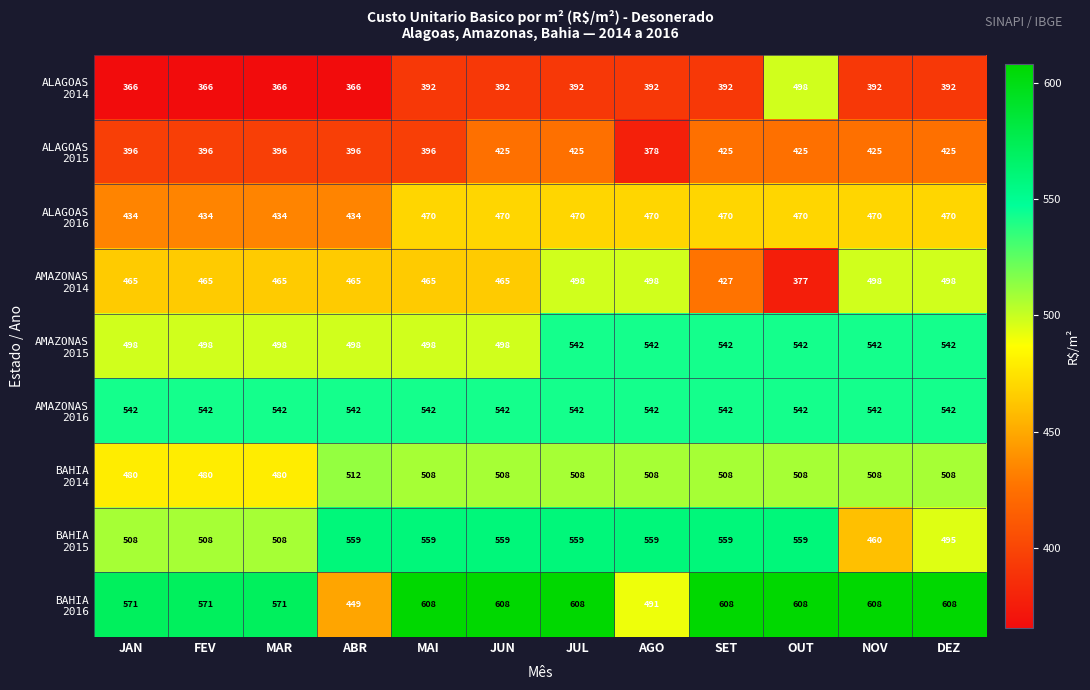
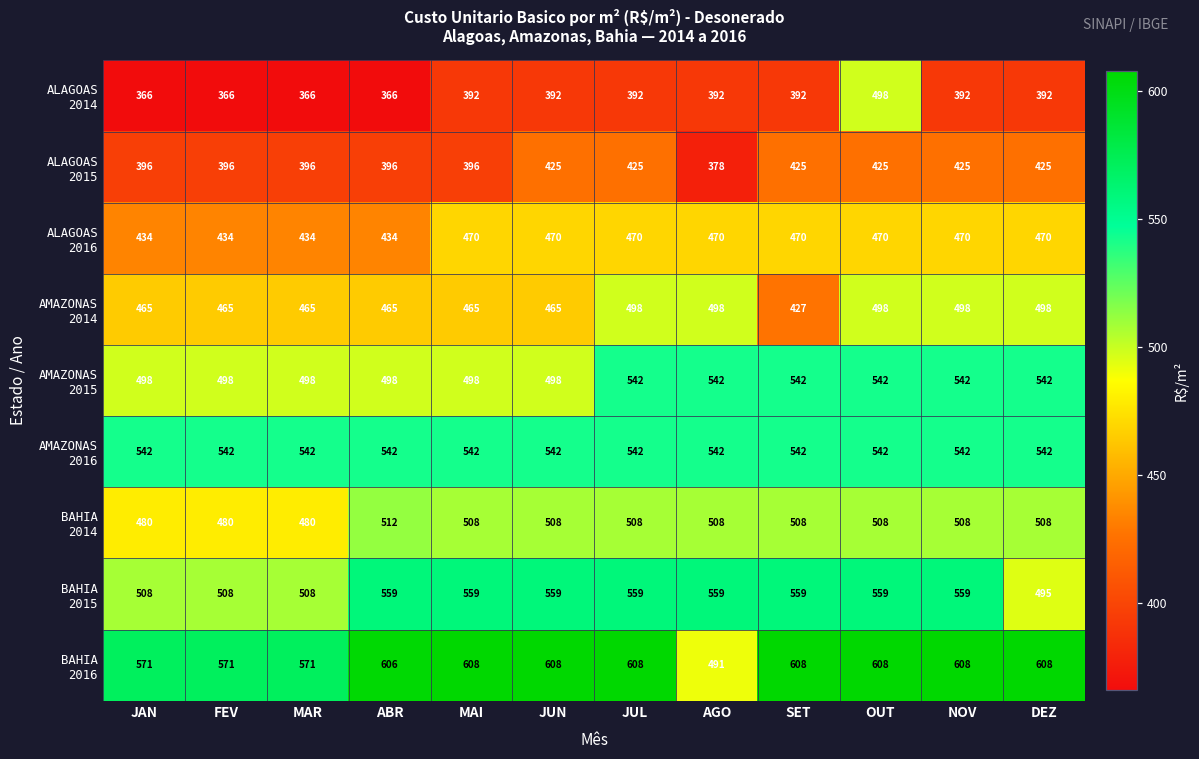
AMAZONAS 2014, OUT: 377 -> 498
BAHIA 2015, NOV: 460 -> 559
BAHIA 2016, ABR: 449 -> 606
